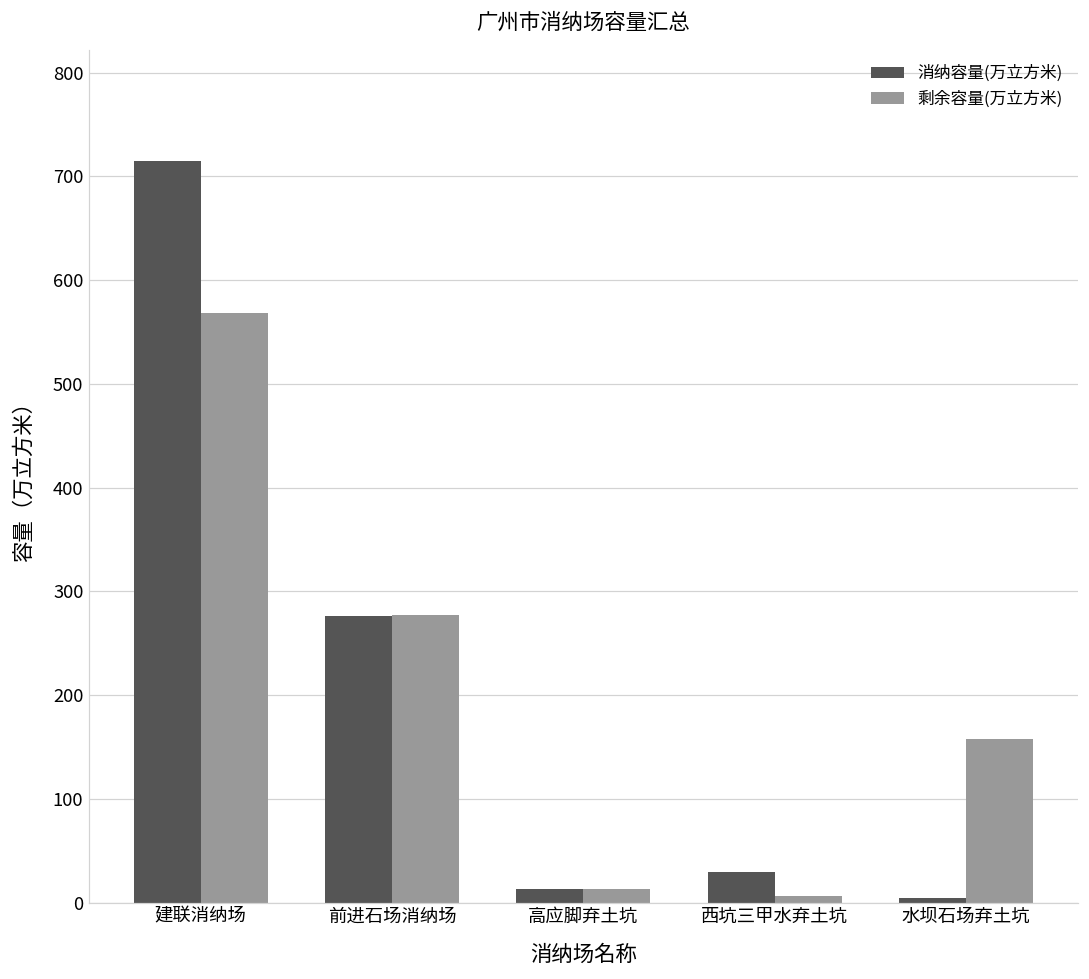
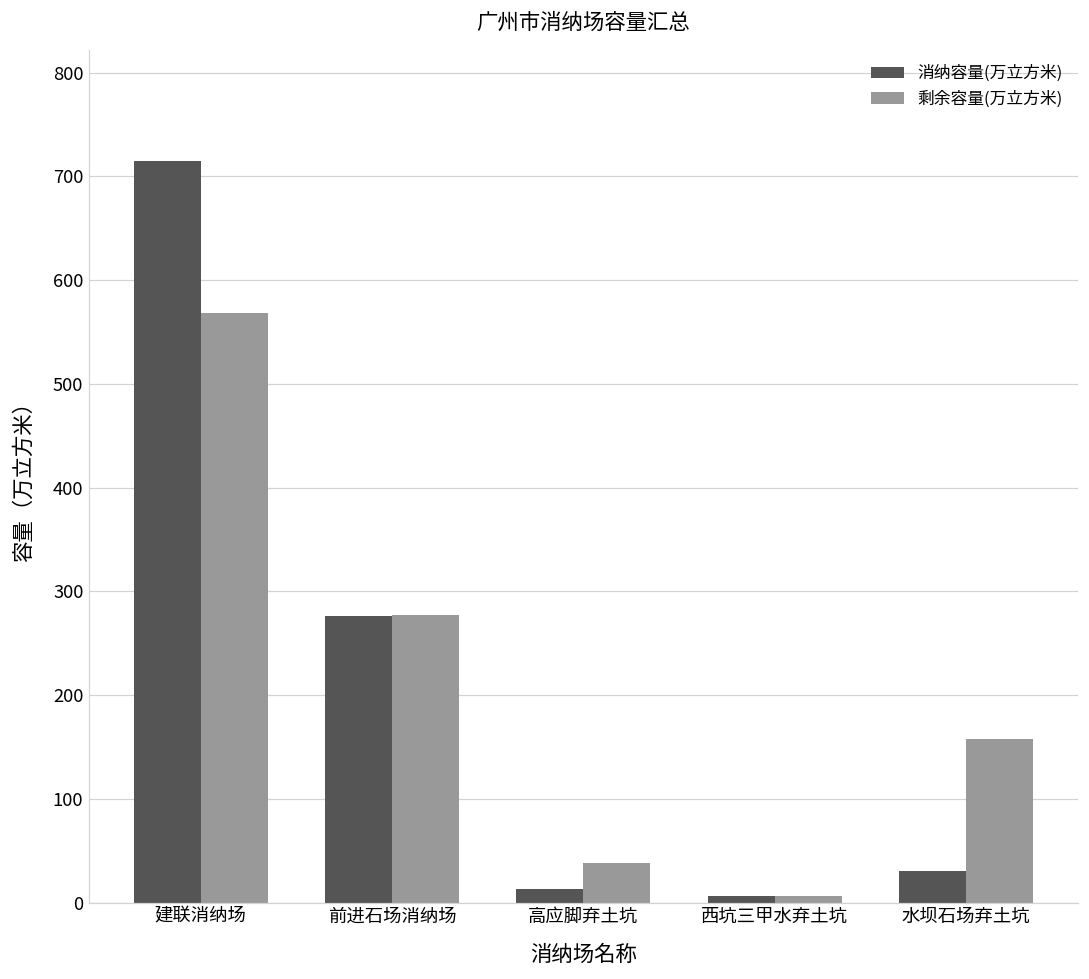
剩余容量(万立方米), 高应脚弃土坑: 10 -> 40
消纳容量(万立方米), 西坑三甲水弃土坑: 30 -> 10
消纳容量(万立方米), 水坝石场弃土坑: 0 -> 30
